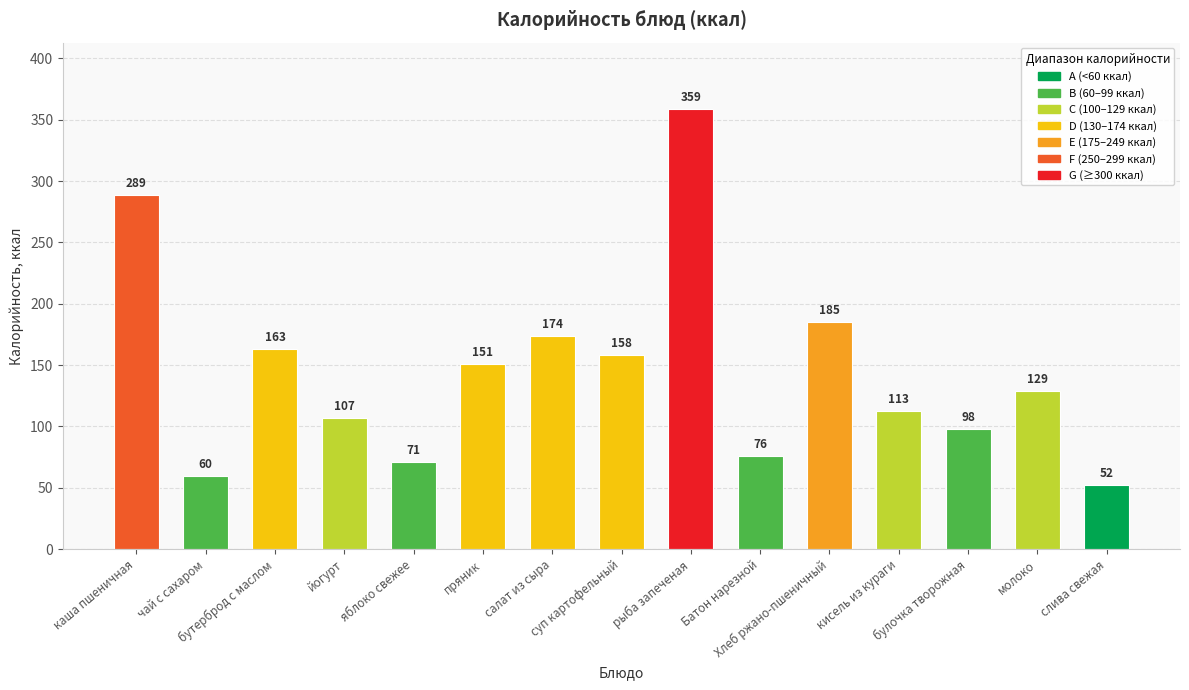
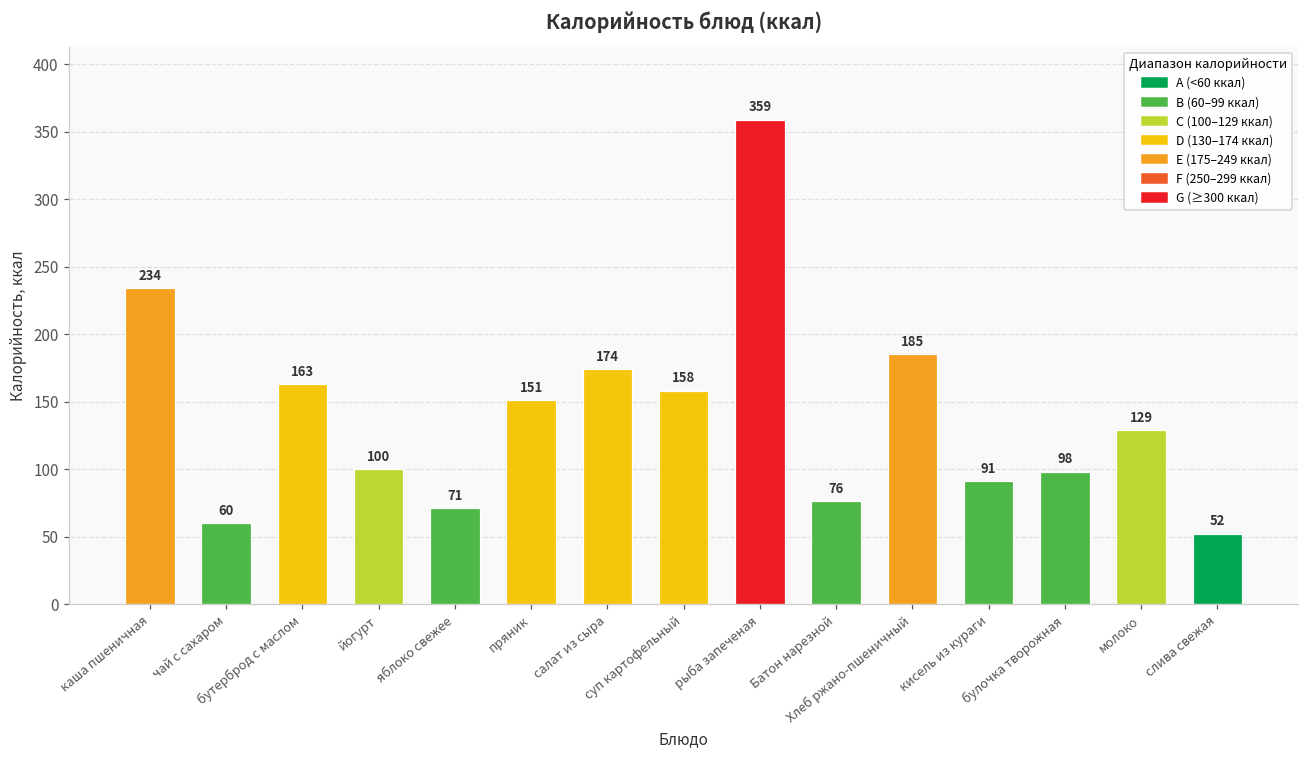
каша пшеничная: 289 -> 234
йогурт: 107 -> 100
кисель из кураги: 113 -> 91
